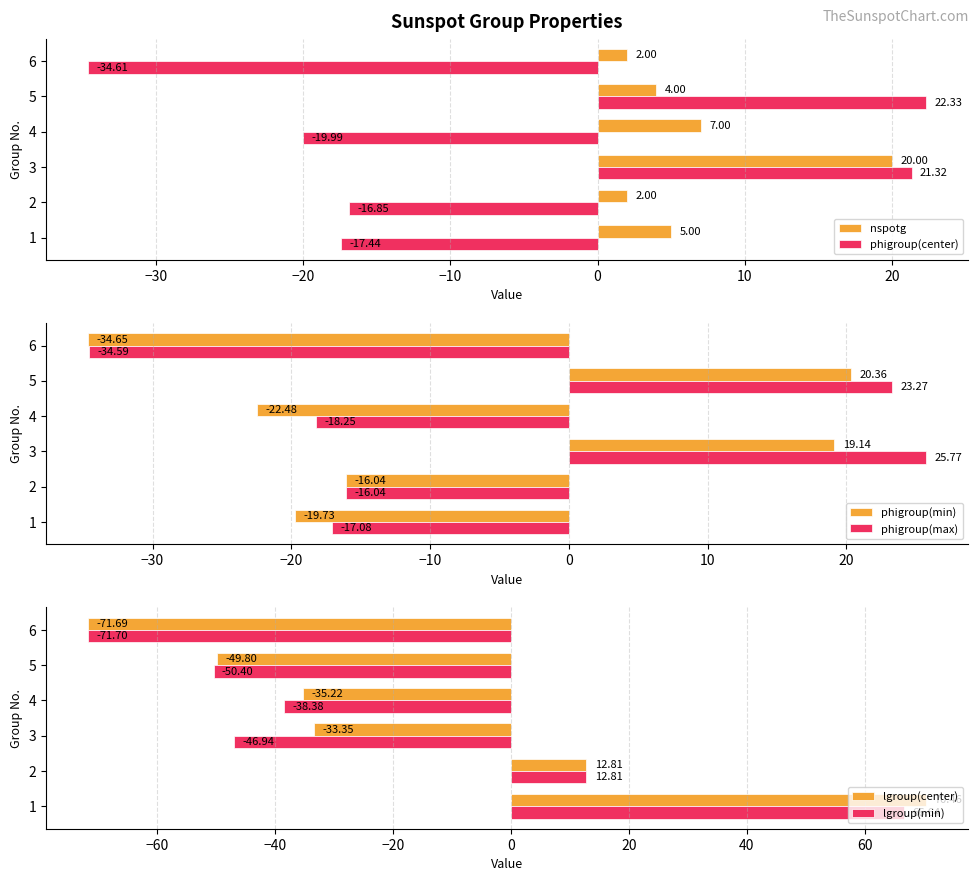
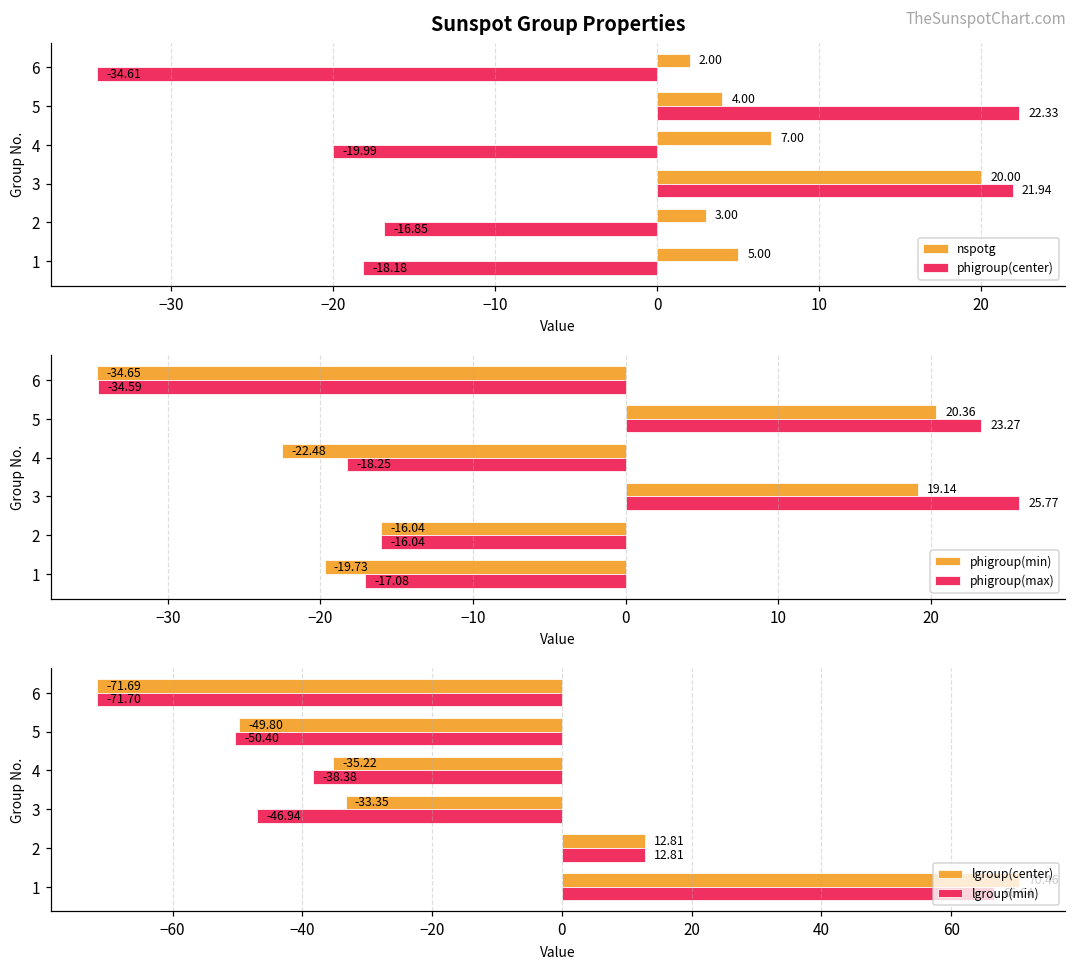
Sunspot Group Properties, phigroup(center), 3: 21.32 -> 21.94
Sunspot Group Properties, nspotg, 2: 2.00 -> 3.00
Sunspot Group Properties, phigroup(center), 1: -17.44 -> -18.18
